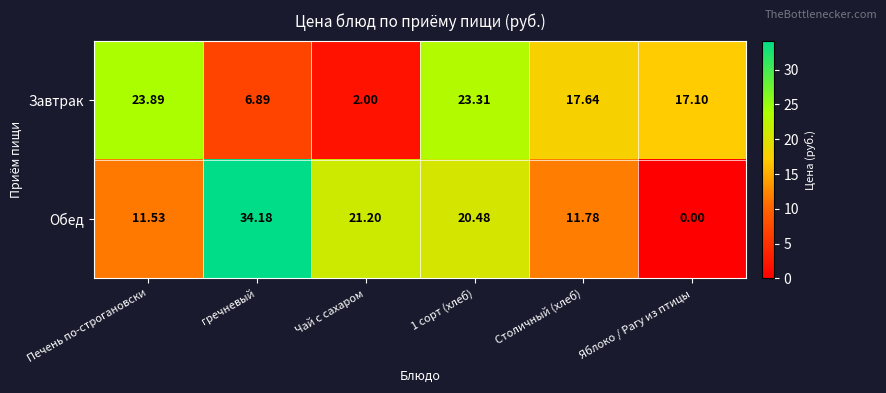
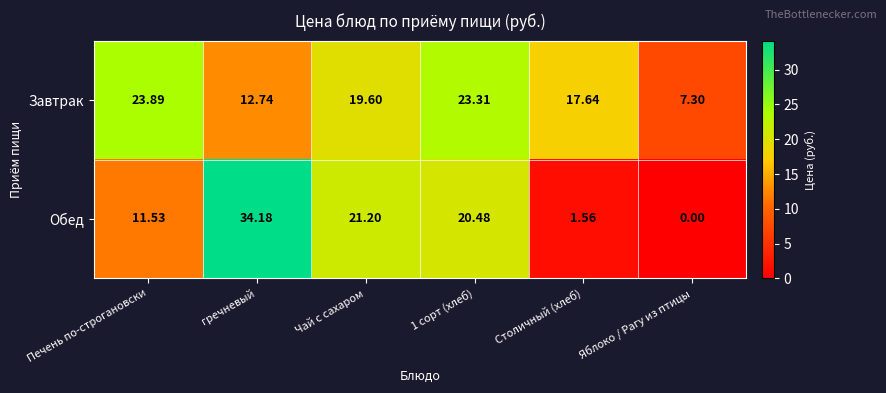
Завтрак, гречневый: 6.89 -> 12.74
Завтрак, Чай с сахаром: 2.00 -> 19.60
Завтрак, Яблоко / Рагу из птицы: 17.10 -> 7.30
Обед, Столичный (хлеб): 11.78 -> 1.56
